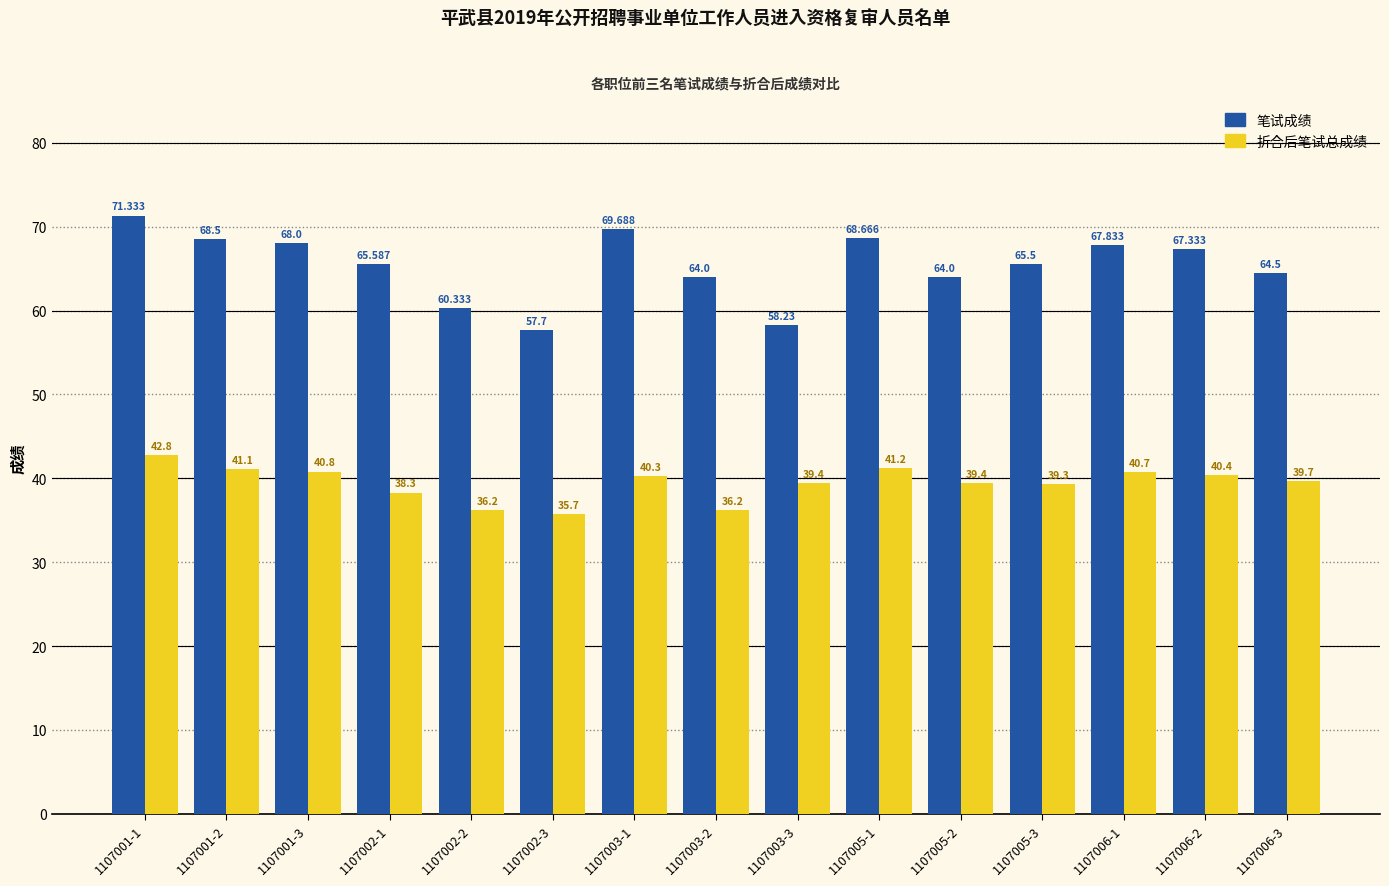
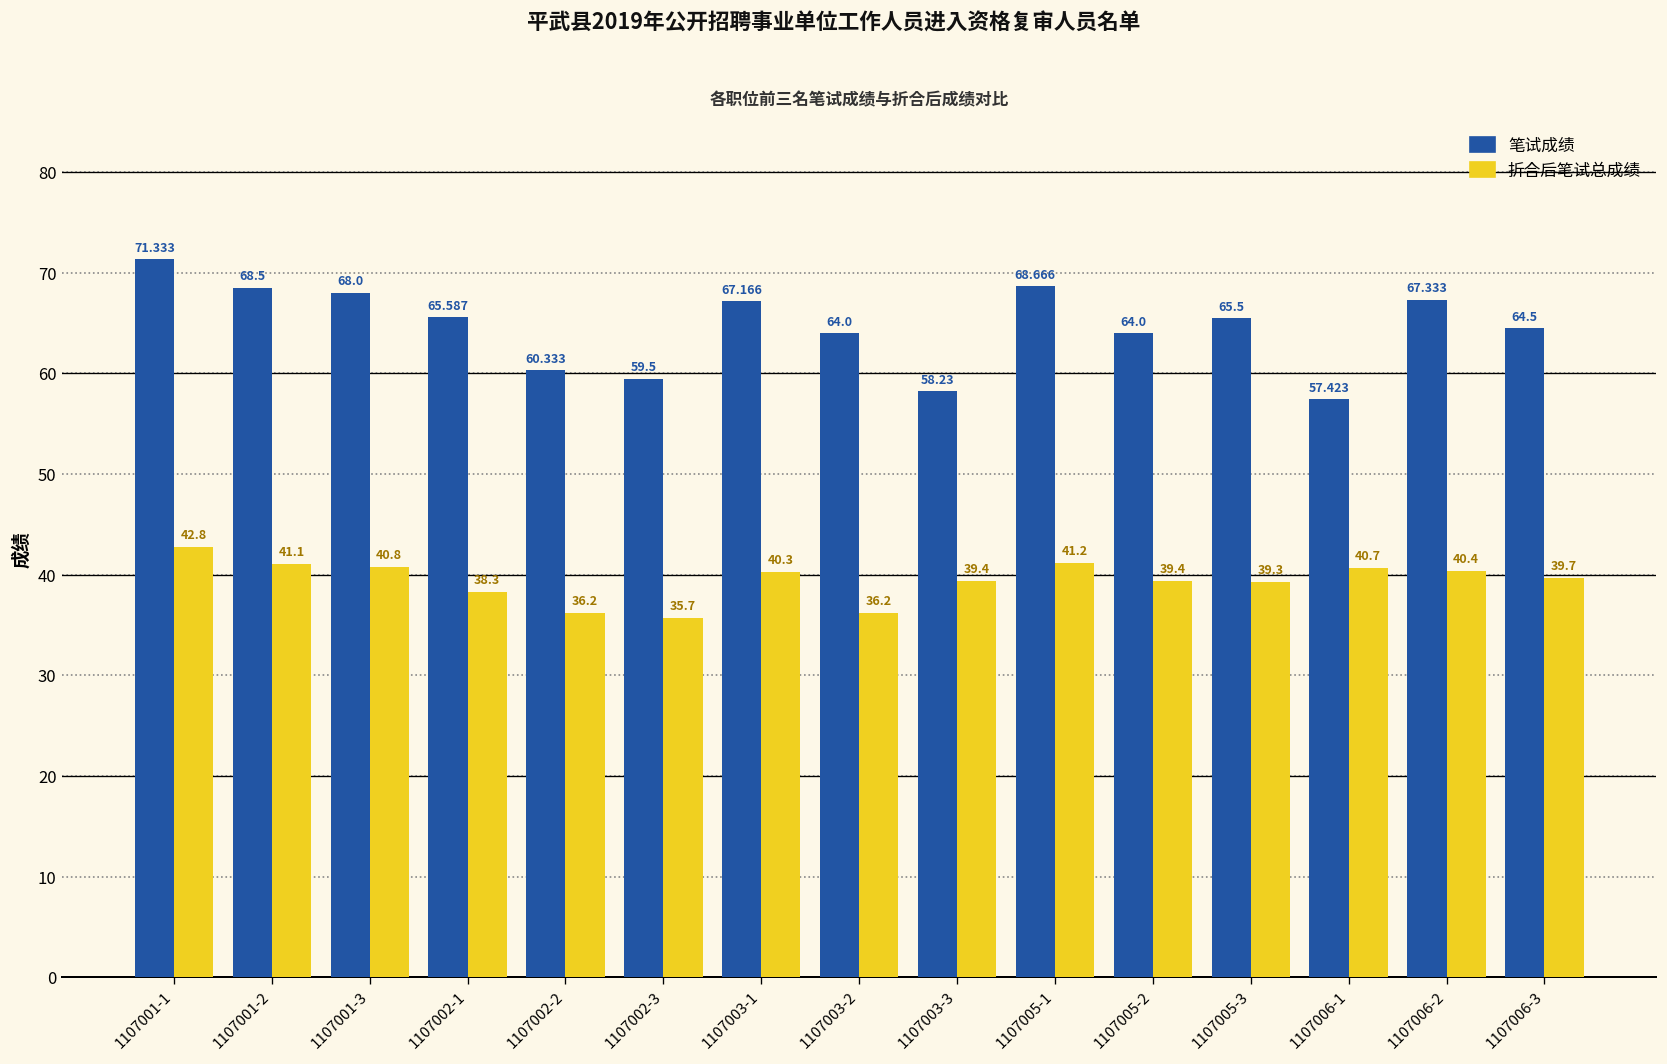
笔试成绩, 1107002-3: 57.7 -> 59.5
笔试成绩, 1107003-1: 69.688 -> 67.166
笔试成绩, 1107006-1: 67.833 -> 57.423
